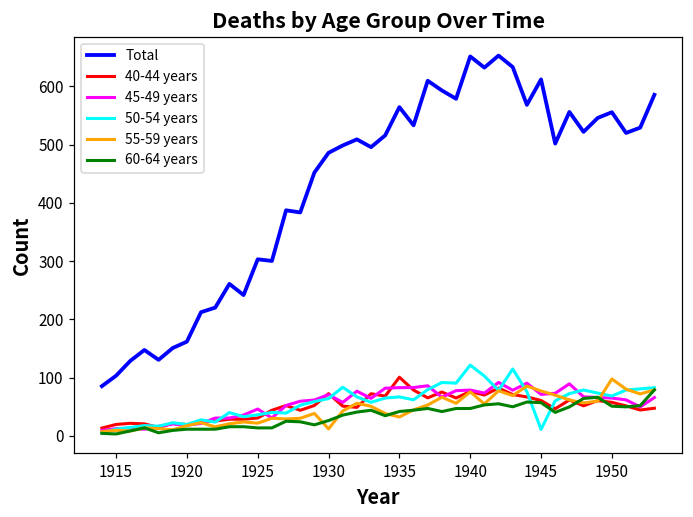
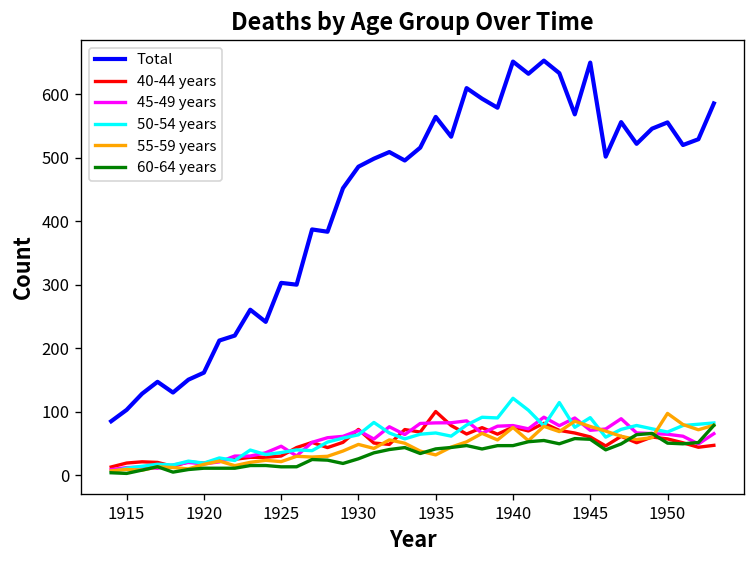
55-59 years, 1930: 10 -> 50
Total, 1945: 610 -> 650
50-54 years, 1945: 10 -> 90
